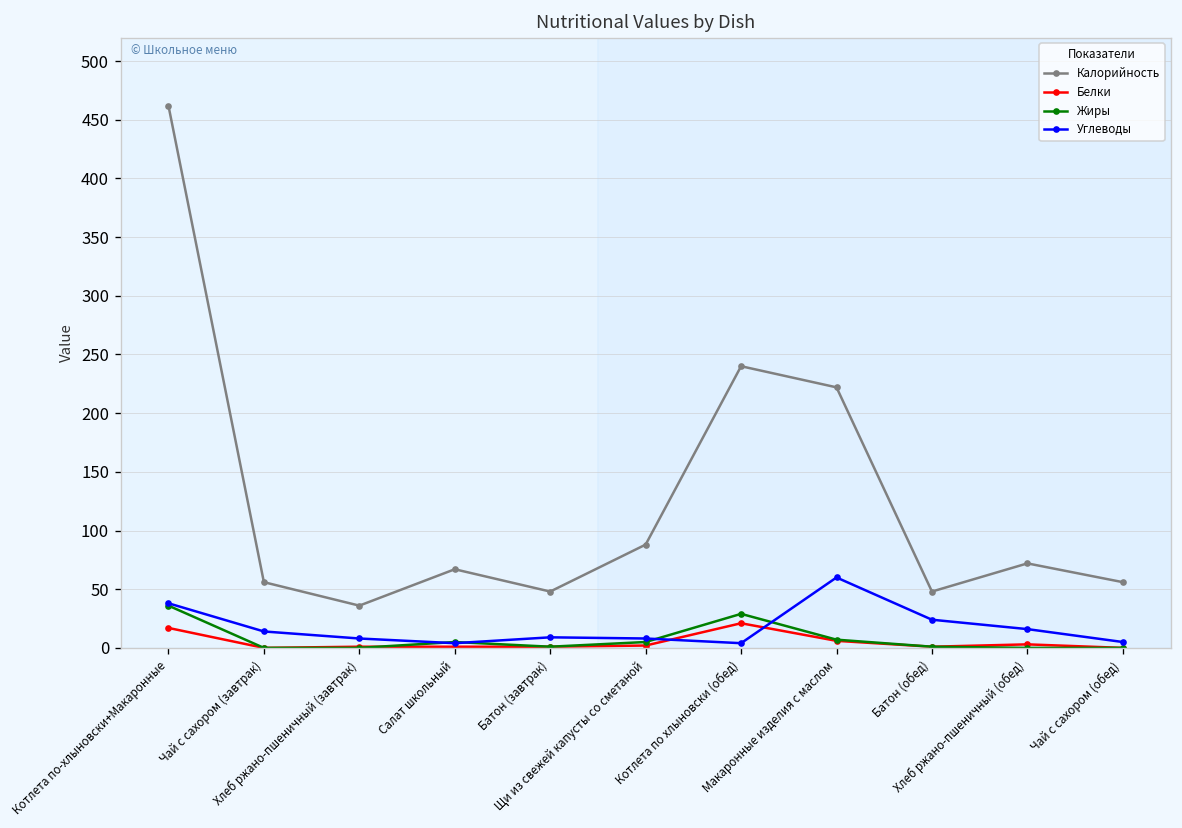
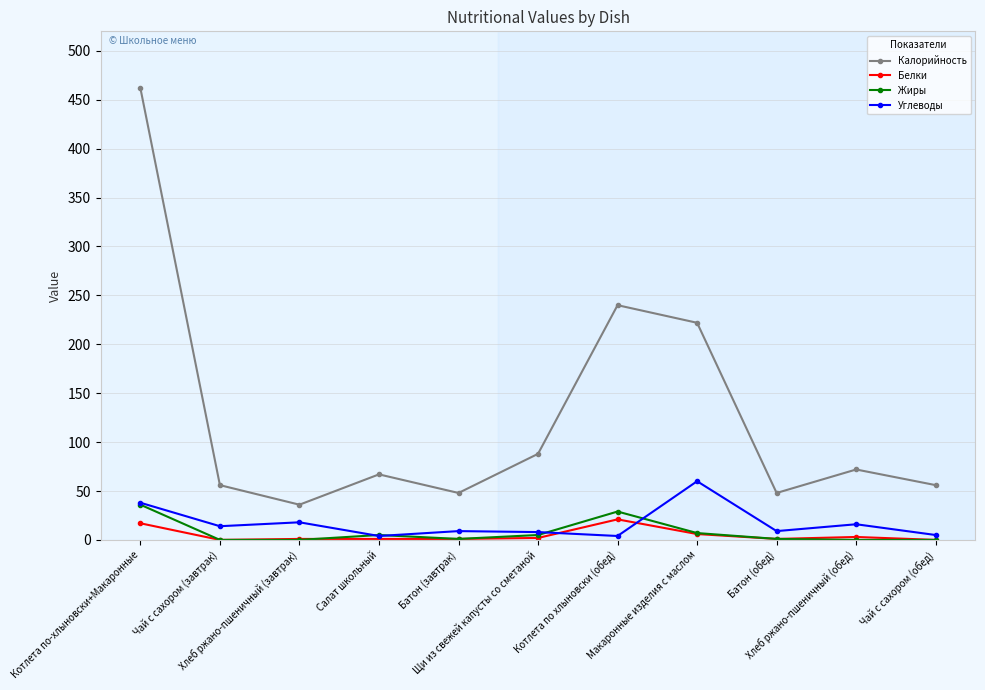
Углеводы, Хлеб ржано-пшеничный (завтрак): 10 -> 20
Углеводы, Батон (обед): 20 -> 10
